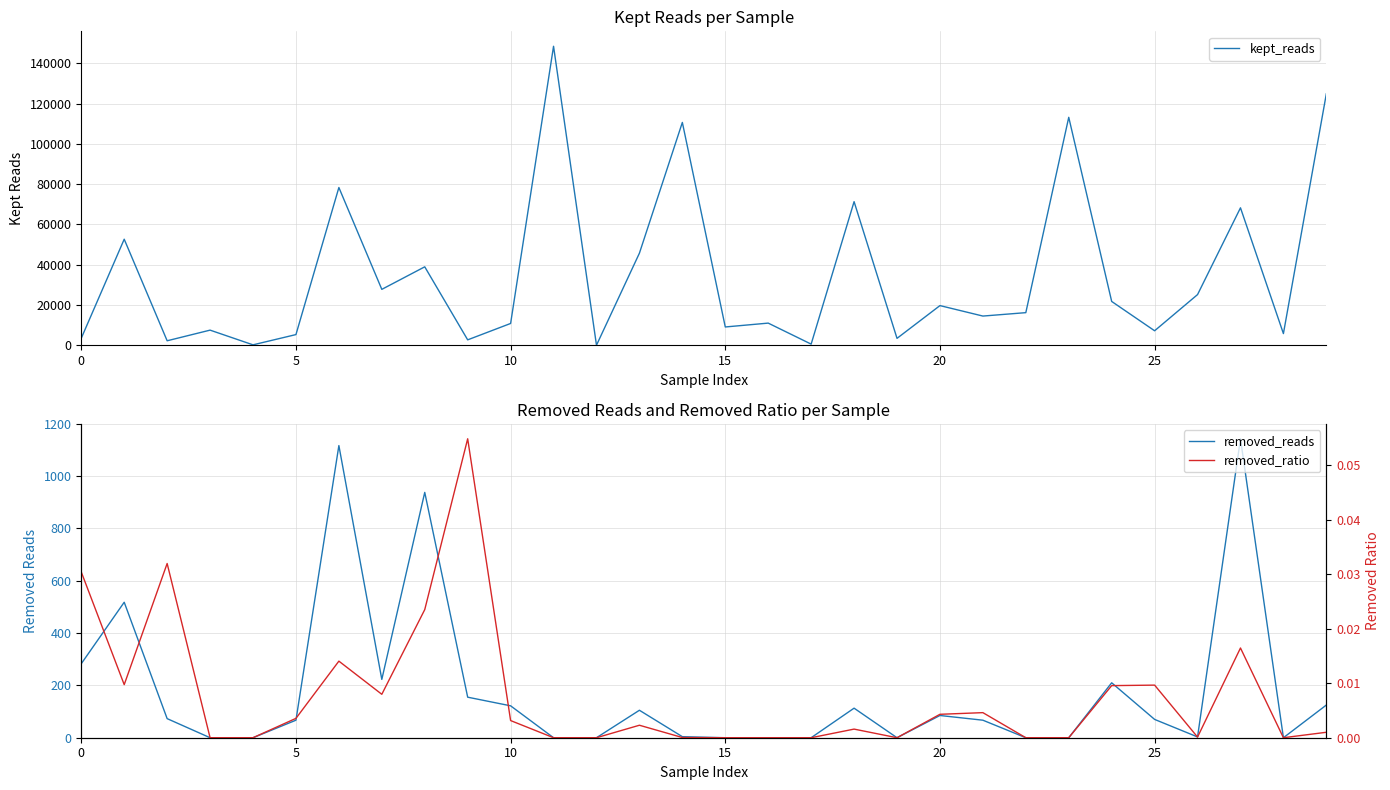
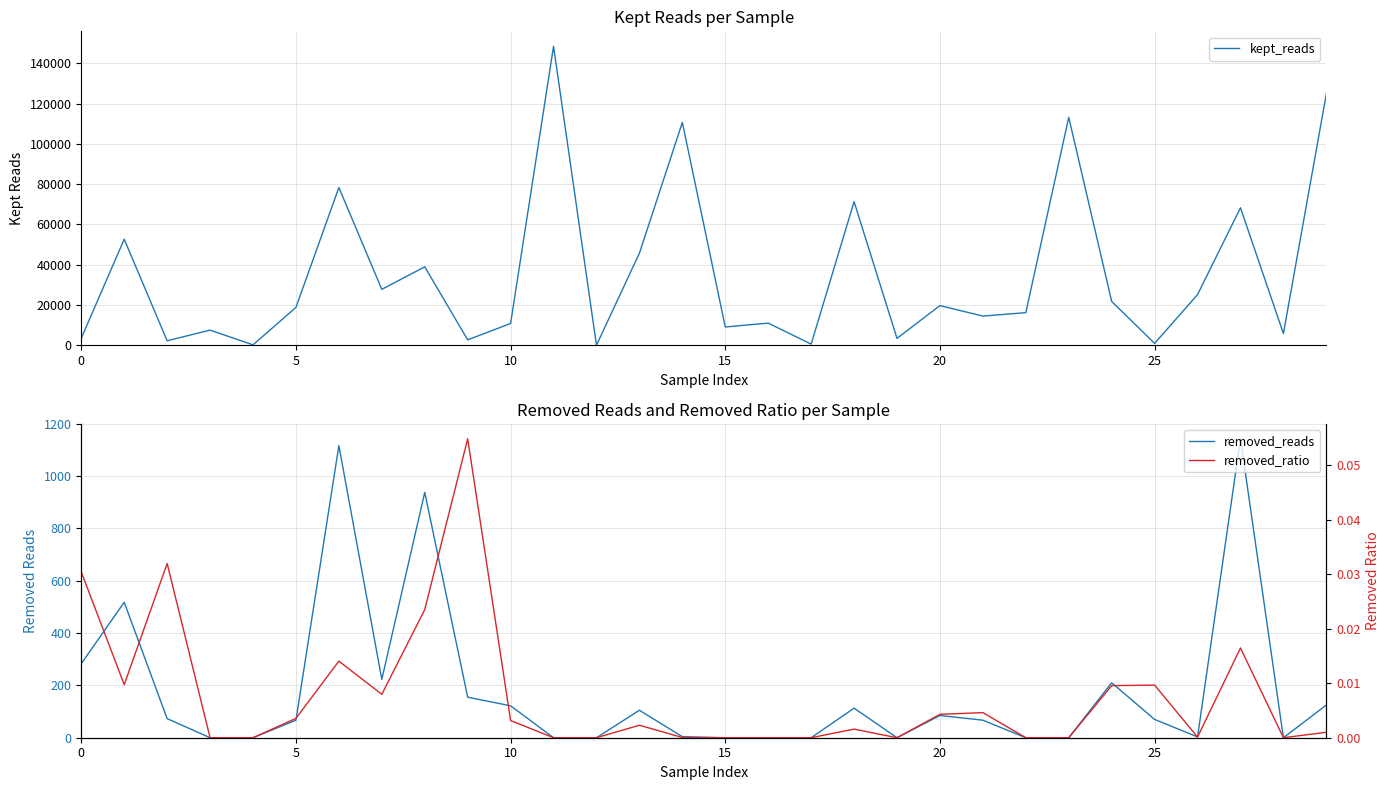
Kept Reads per Sample, 5: 5000 -> 19000
Kept Reads per Sample, 25: 7000 -> 1000
